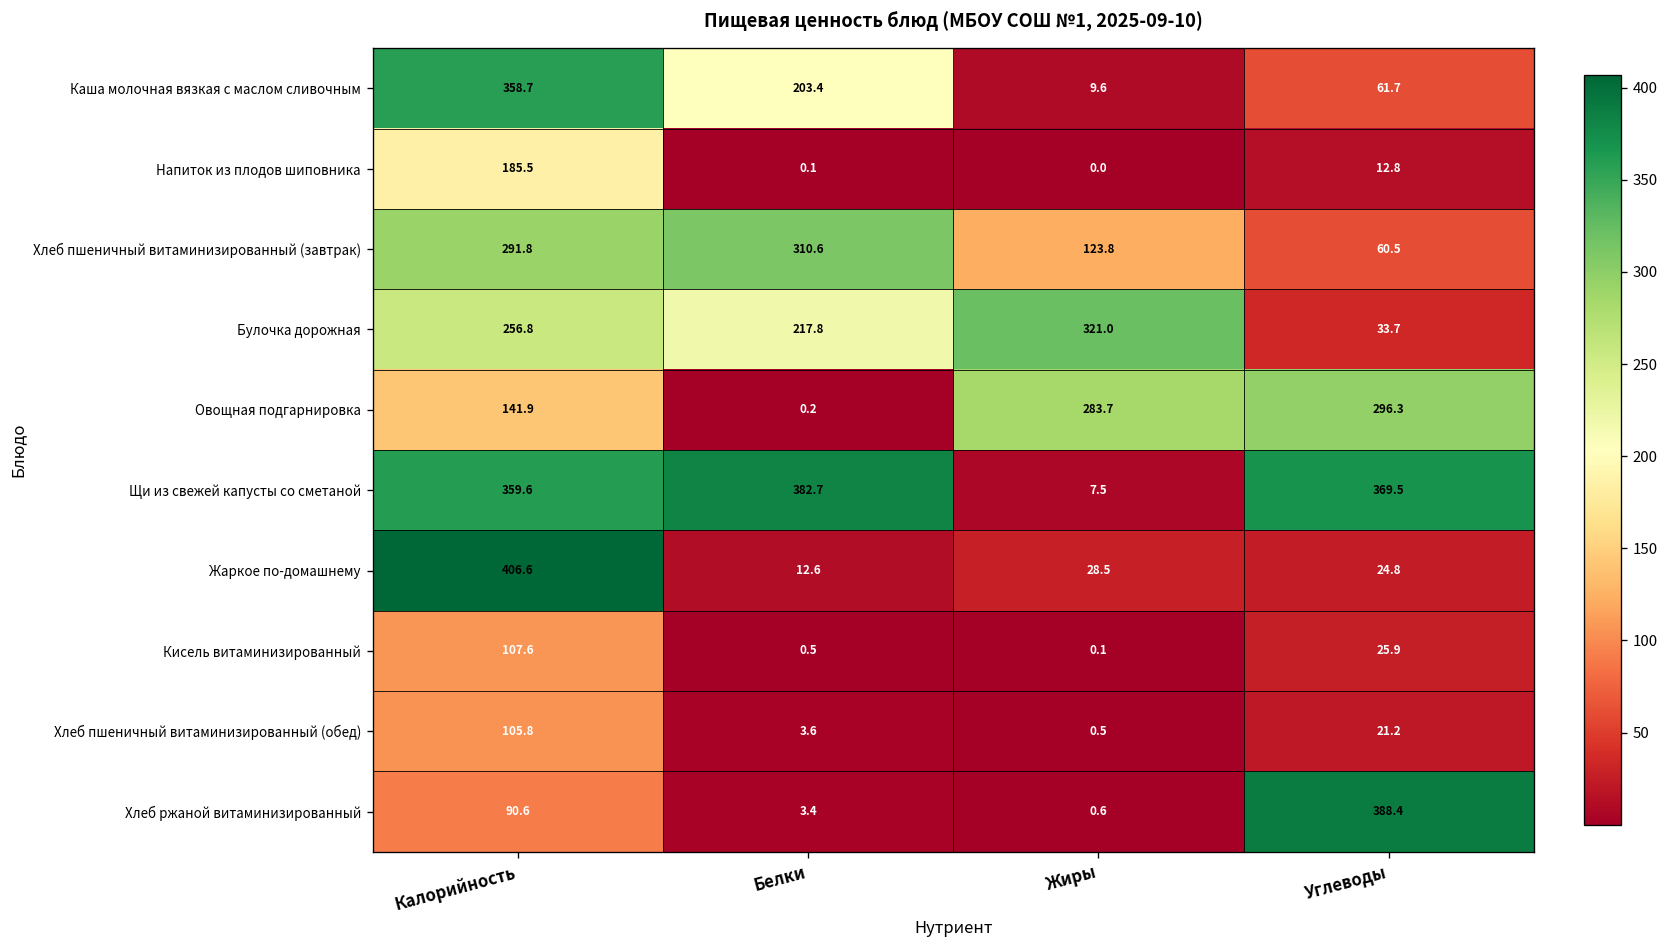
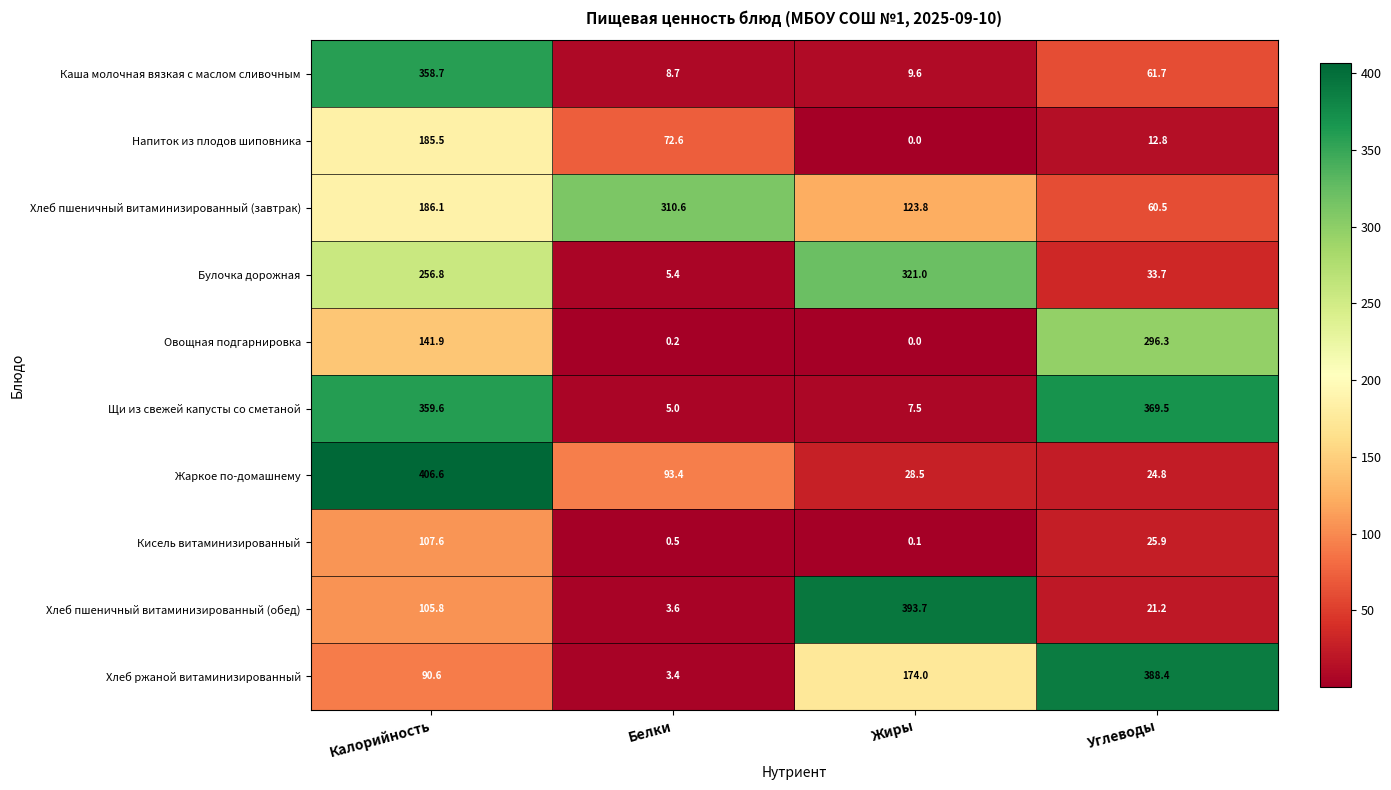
Каша молочная вязкая с маслом сливочным, Белки: 203.4 -> 8.7
Напиток из плодов шиповника, Белки: 0.1 -> 72.6
Хлеб пшеничный витаминизированный (завтрак), Калорийность: 291.8 -> 186.1
Булочка дорожная, Белки: 217.8 -> 5.4
Овощная подгарнировка, Жиры: 283.7 -> 0.0
Щи из свежей капусты со сметаной, Белки: 382.7 -> 5.0
Жаркое по-домашнему, Белки: 12.6 -> 93.4
Хлеб пшеничный витаминизированный (обед), Жиры: 0.5 -> 393.7
Хлеб ржаной витаминизированный, Жиры: 0.6 -> 174.0
